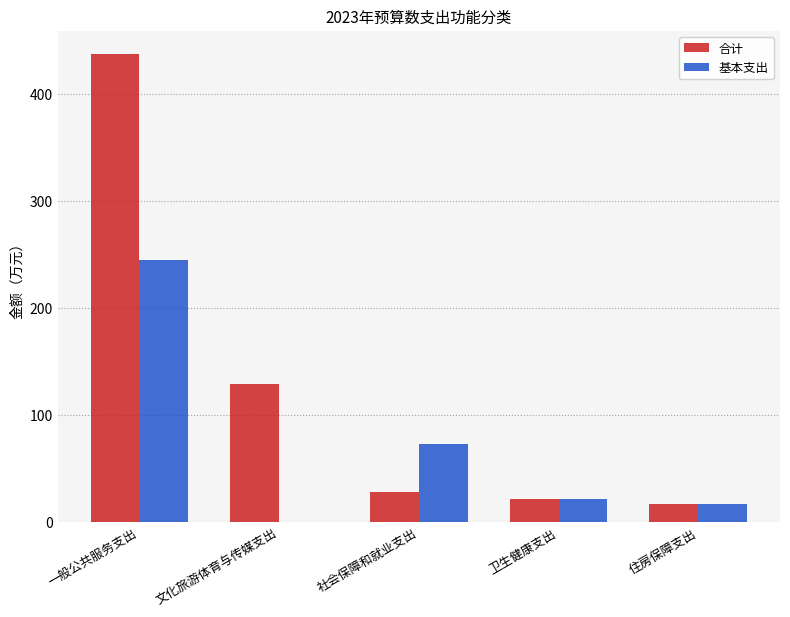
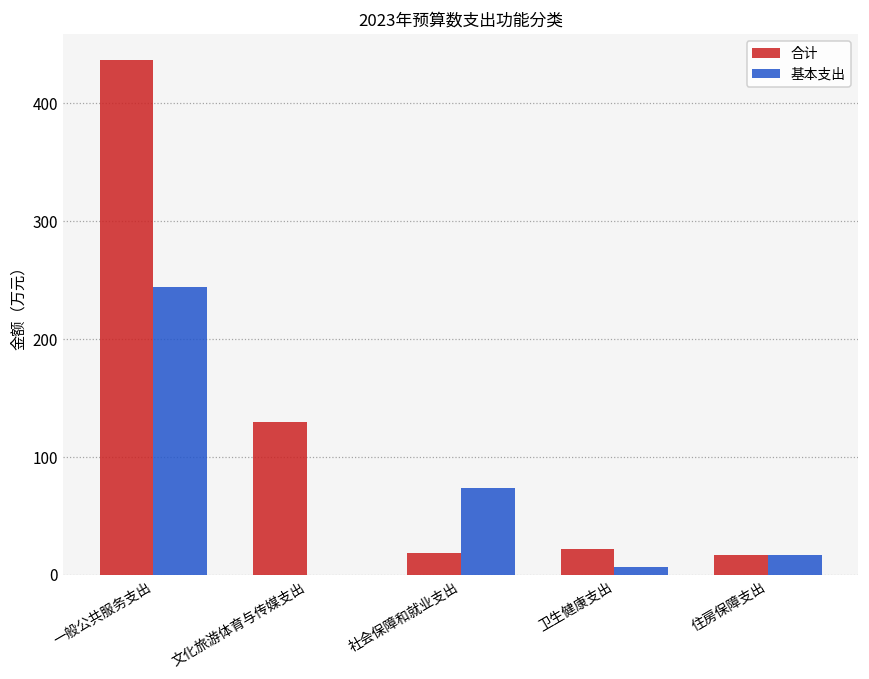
合计, 社会保障和就业支出: 28 -> 18
基本支出, 卫生健康支出: 22 -> 6
